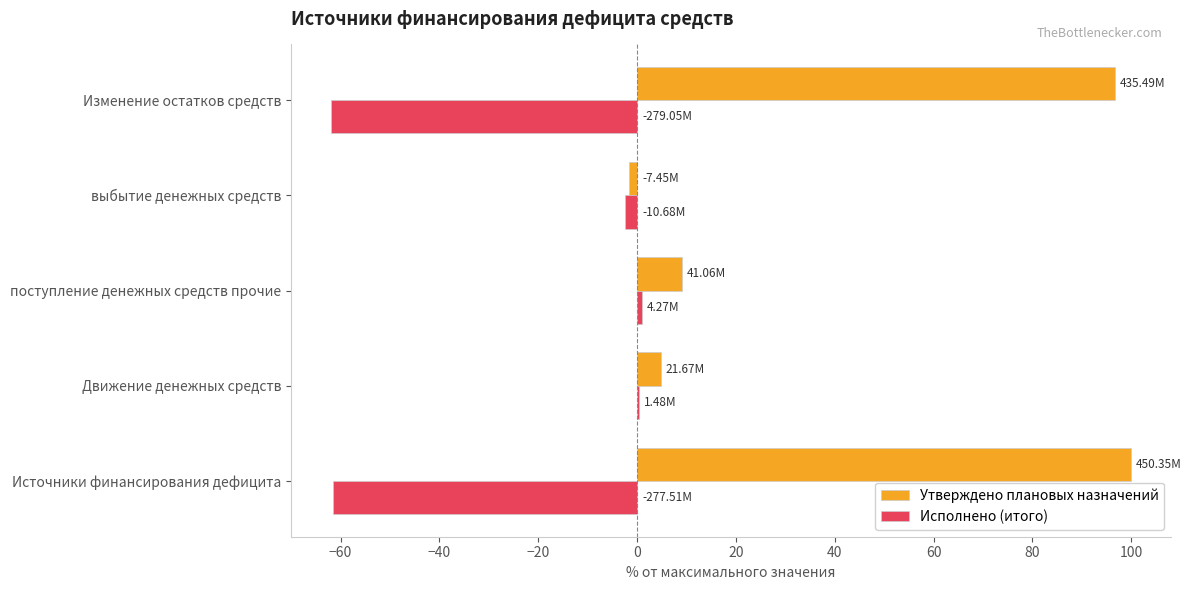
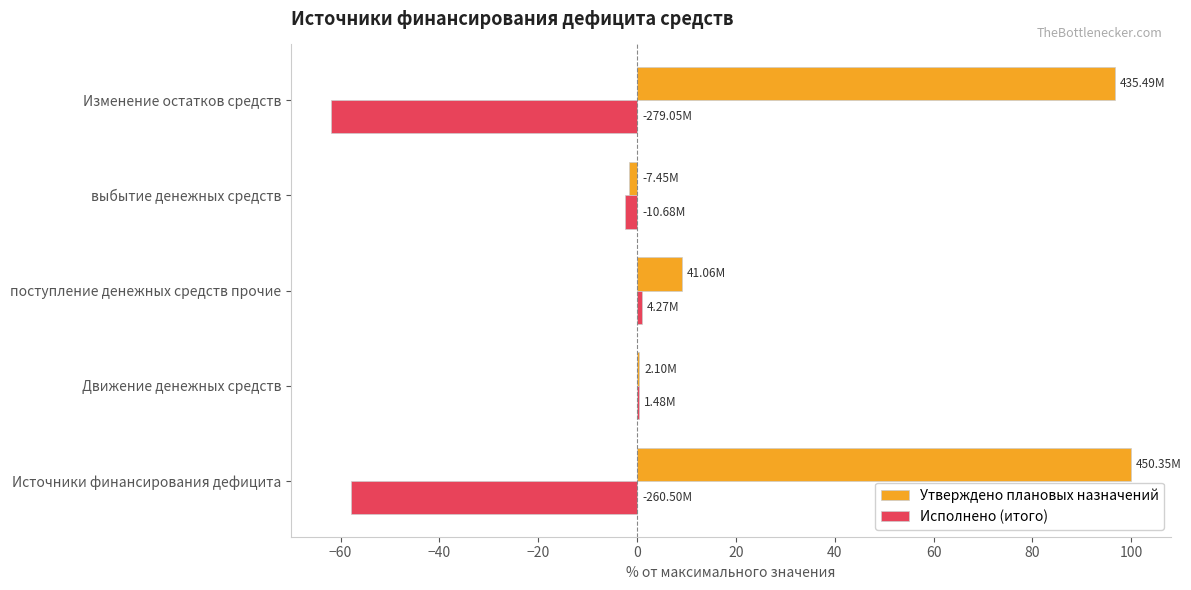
Утверждено плановых назначений, Движение денежных средств: 21.67M -> 2.10M
Исполнено (итого), Источники финансирования дефицита: -277.51M -> -260.50M
